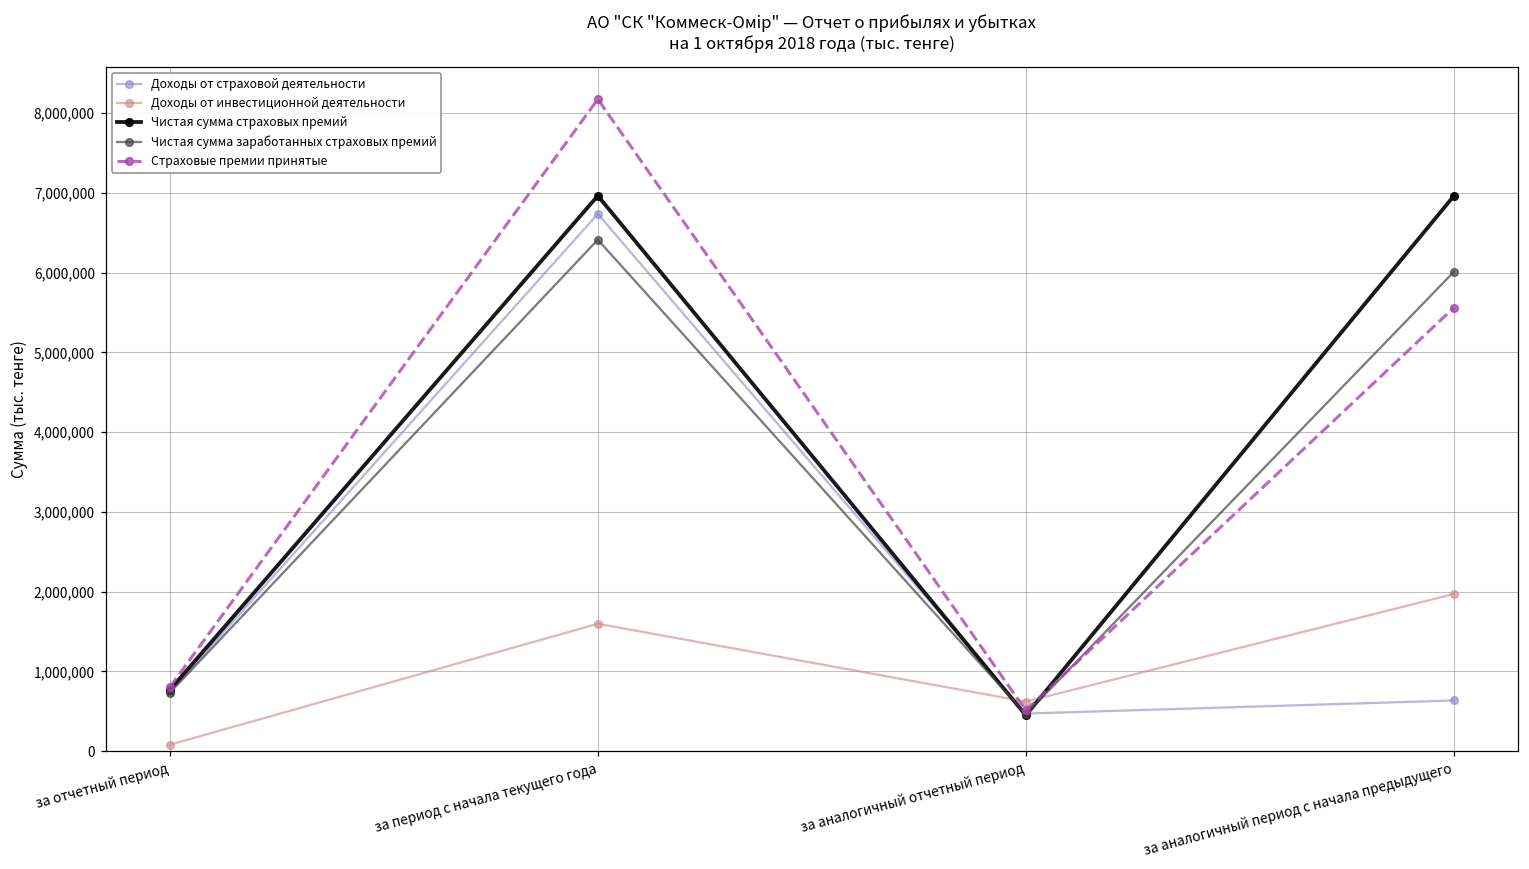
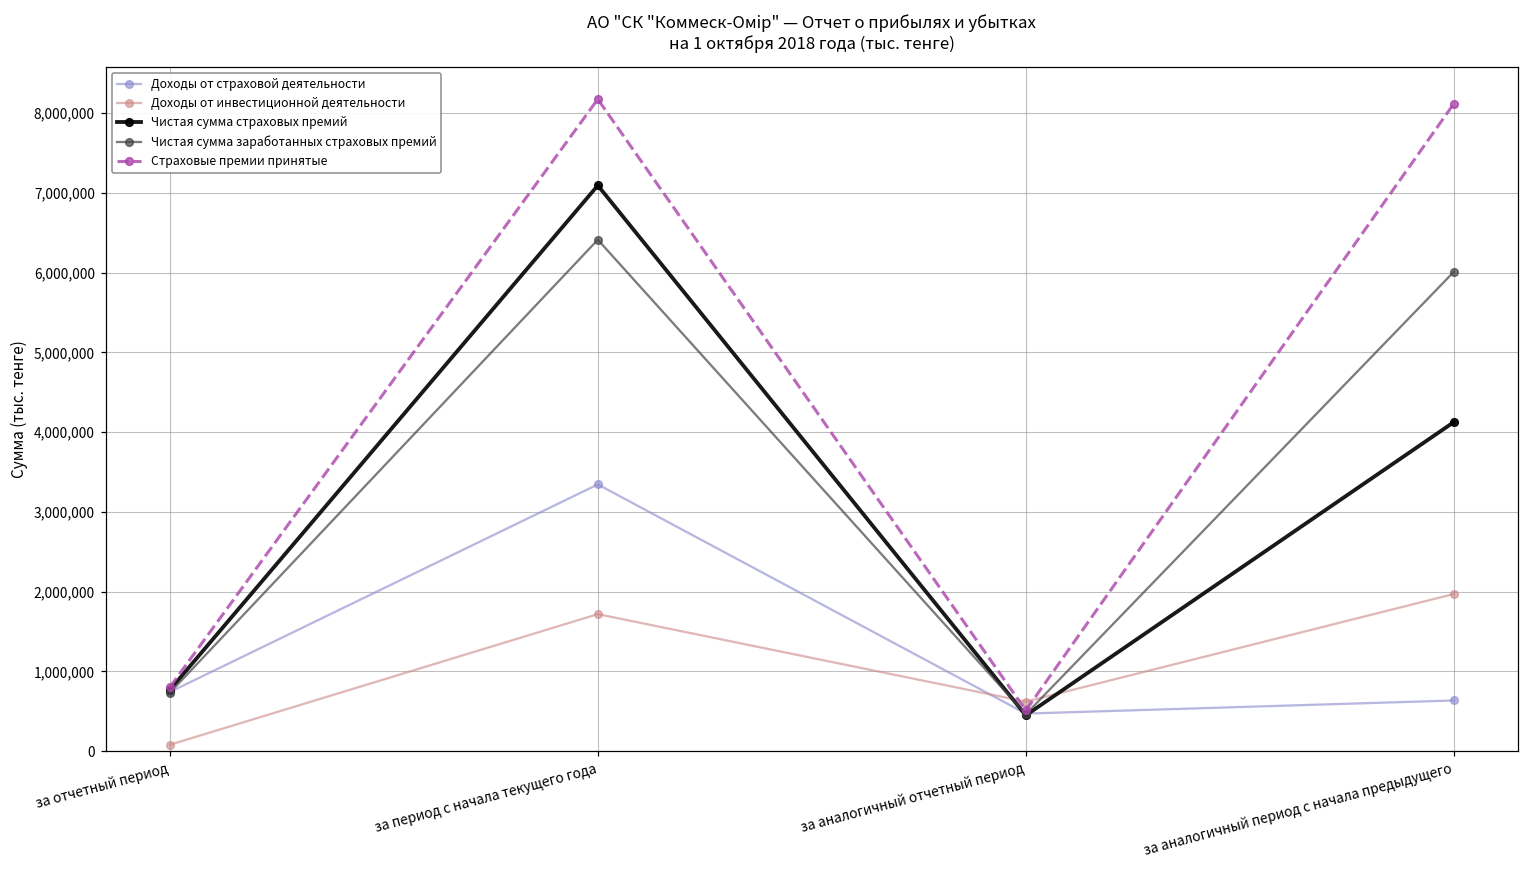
Доходы от страховой деятельности, за период с начала текущего года: 6,700,000 -> 3,300,000
Доходы от инвестиционной деятельности, за период с начала текущего года: 1,600,000 -> 1,700,000
Чистая сумма страховых премий, за период с начала текущего года: 7,000,000 -> 7,100,000
Чистая сумма страховых премий, за аналогичный период с начала предыдущего: 7,000,000 -> 4,100,000
Страховые премии принятые, за аналогичный период с начала предыдущего: 5,600,000 -> 8,100,000
